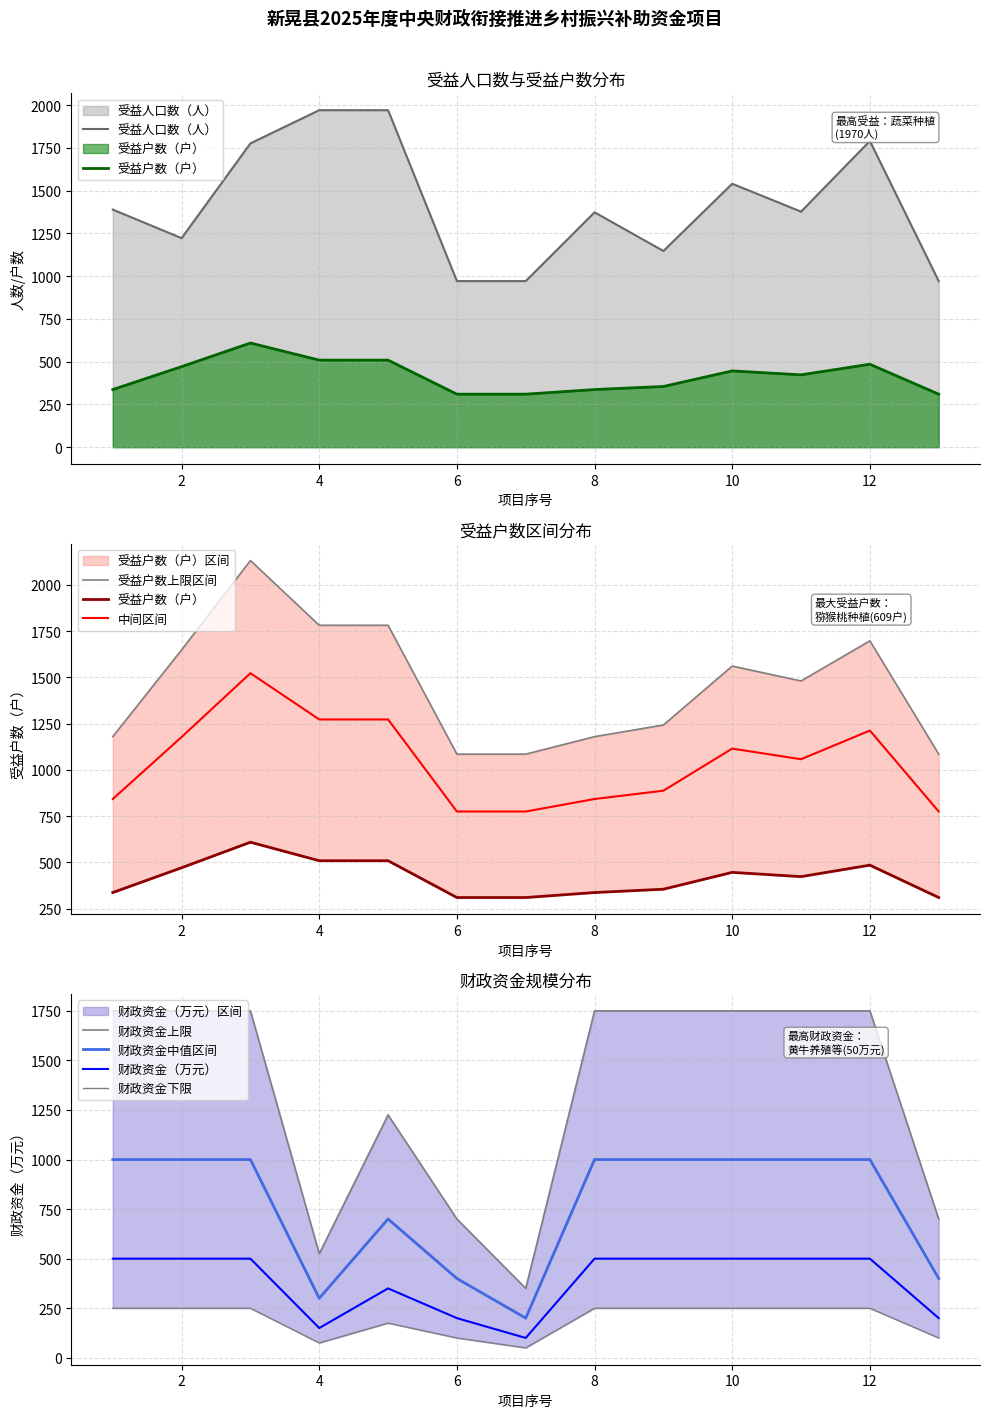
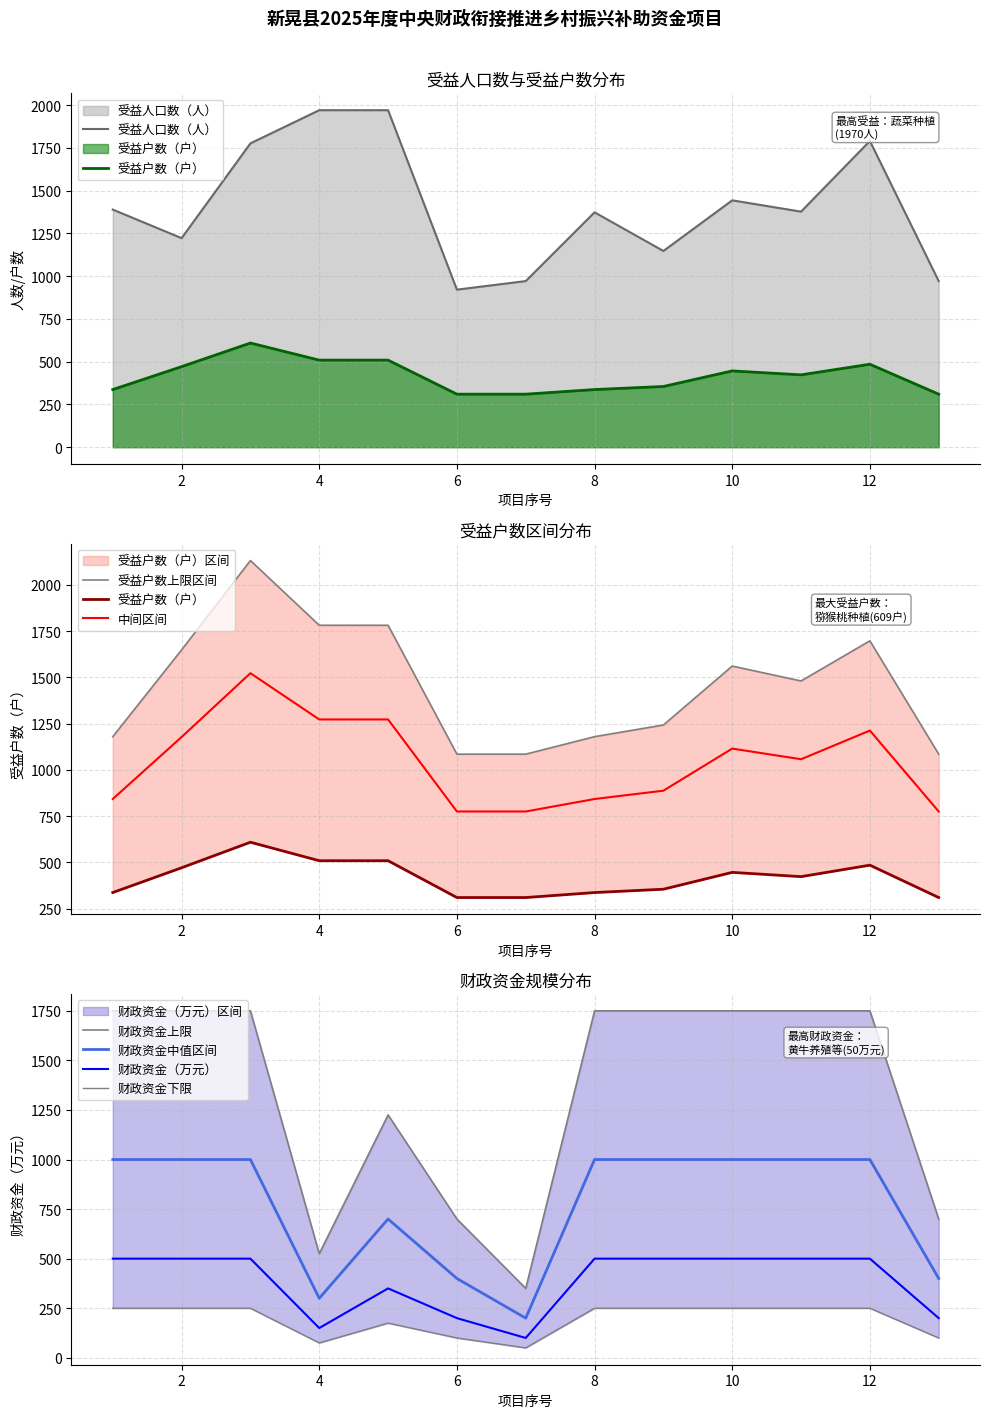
受益人口数与受益户数分布, 受益人口数（人）, 6: 970 -> 920
受益人口数与受益户数分布, 受益人口数（人）, 10: 1540 -> 1440
